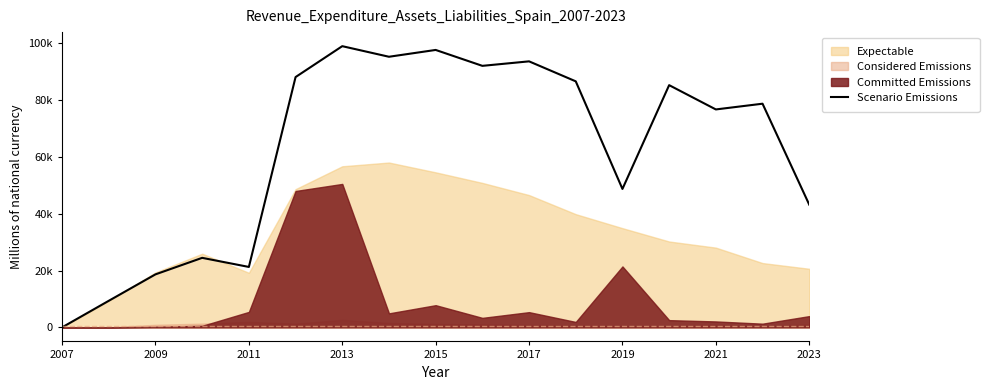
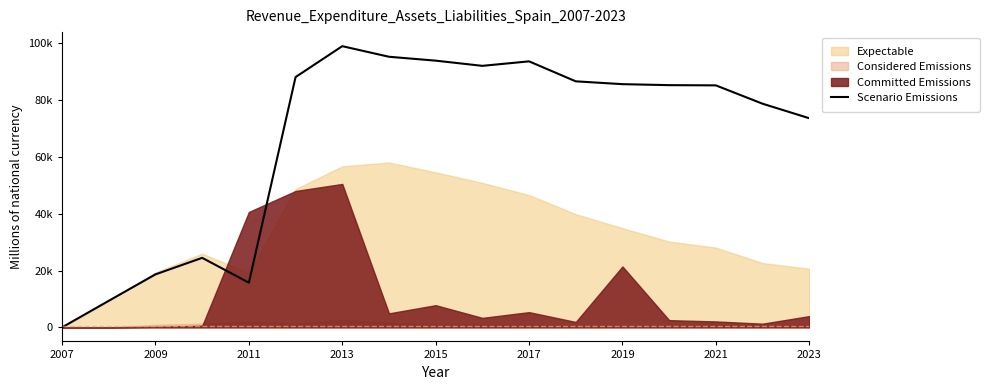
Scenario Emissions, 2011: 21000 -> 16000
Committed Emissions, 2011: 5000 -> 41000
Scenario Emissions, 2015: 98000 -> 94000
Scenario Emissions, 2019: 49000 -> 86000
Scenario Emissions, 2021: 77000 -> 85000
Scenario Emissions, 2023: 43000 -> 74000
